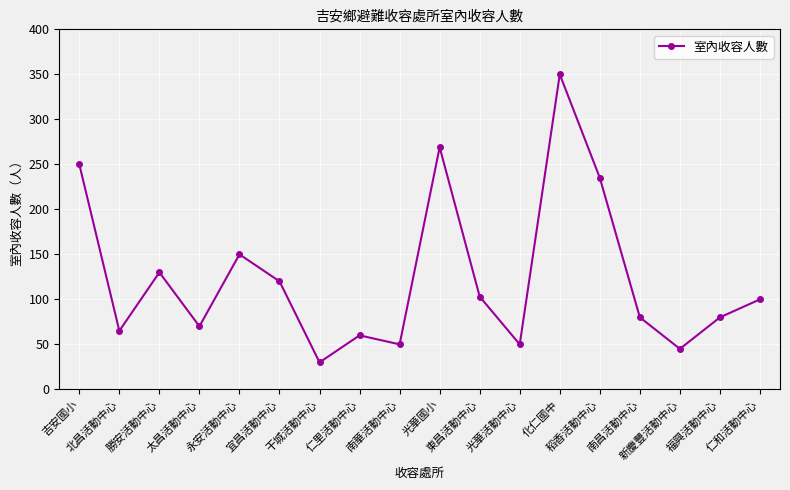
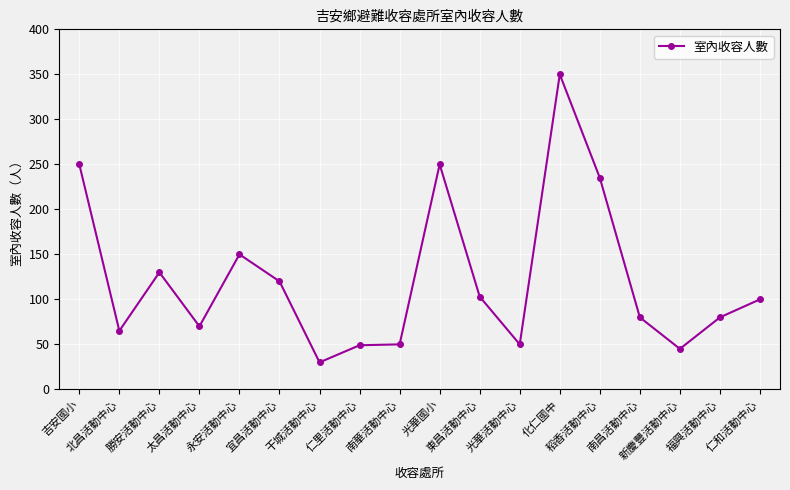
仁里活動中心: 60 -> 50
光華國小: 270 -> 250
